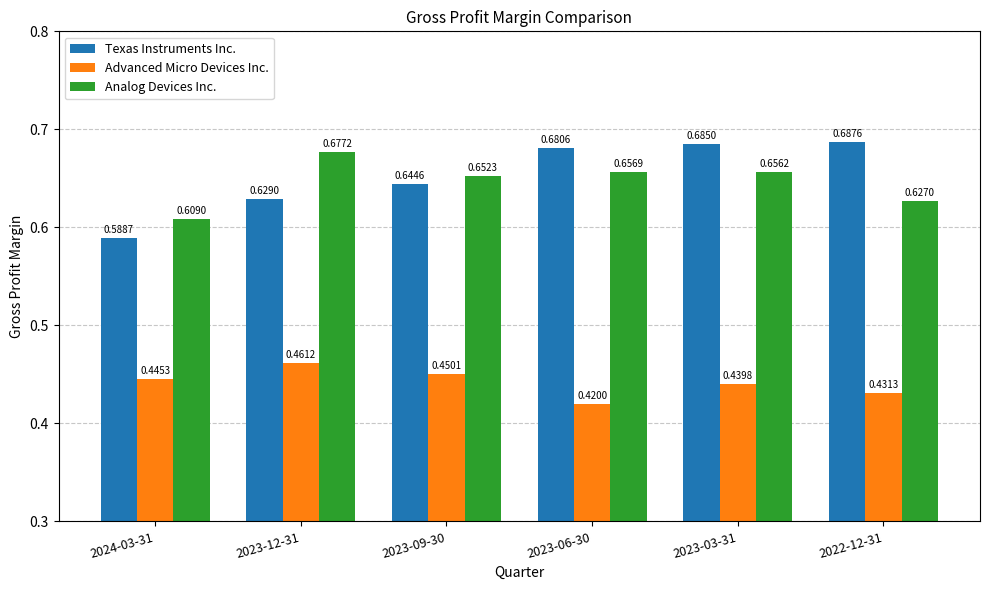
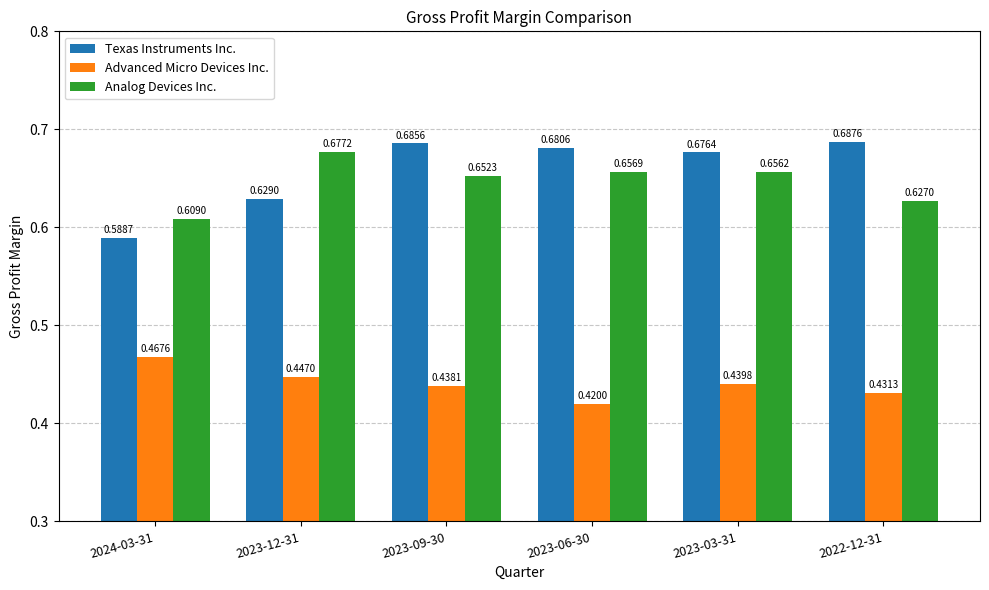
Advanced Micro Devices Inc., 2024-03-31: 0.4453 -> 0.4676
Advanced Micro Devices Inc., 2023-12-31: 0.4612 -> 0.4470
Texas Instruments Inc., 2023-09-30: 0.6446 -> 0.6856
Advanced Micro Devices Inc., 2023-09-30: 0.4501 -> 0.4381
Texas Instruments Inc., 2023-03-31: 0.6850 -> 0.6764
